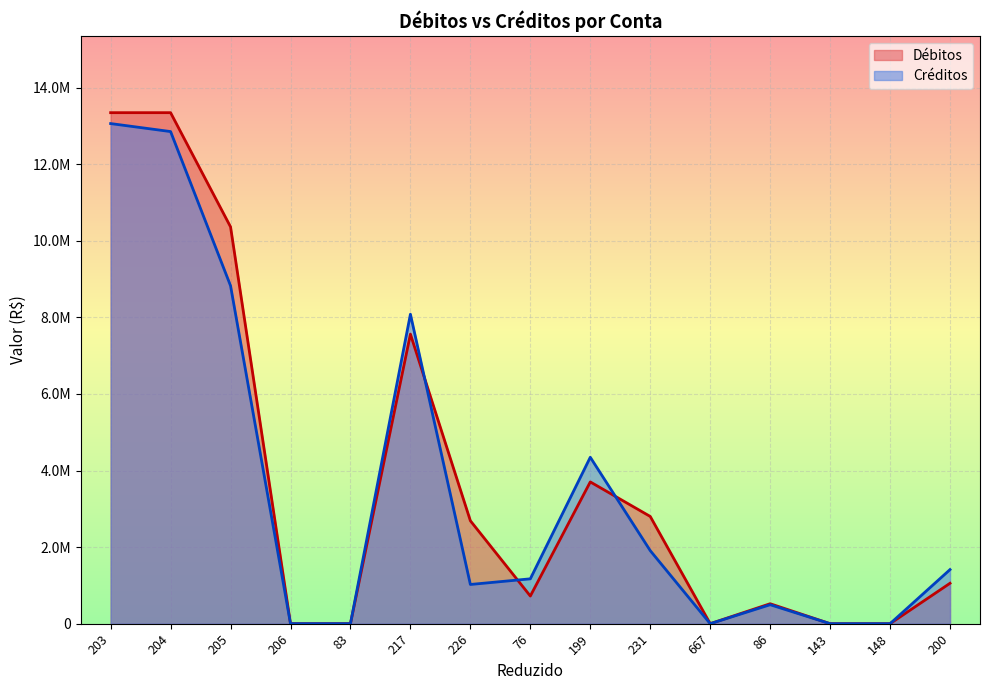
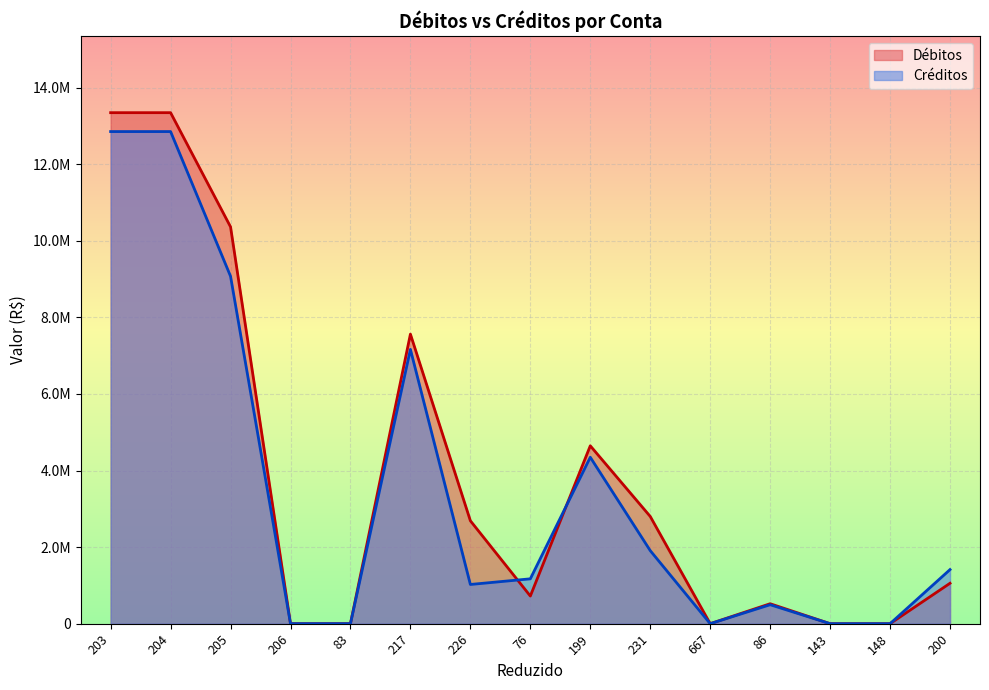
Créditos, 203: 13100000 -> 12900000
Créditos, 205: 8800000 -> 9100000
Créditos, 217: 8100000 -> 7200000
Débitos, 199: 3700000 -> 4600000
